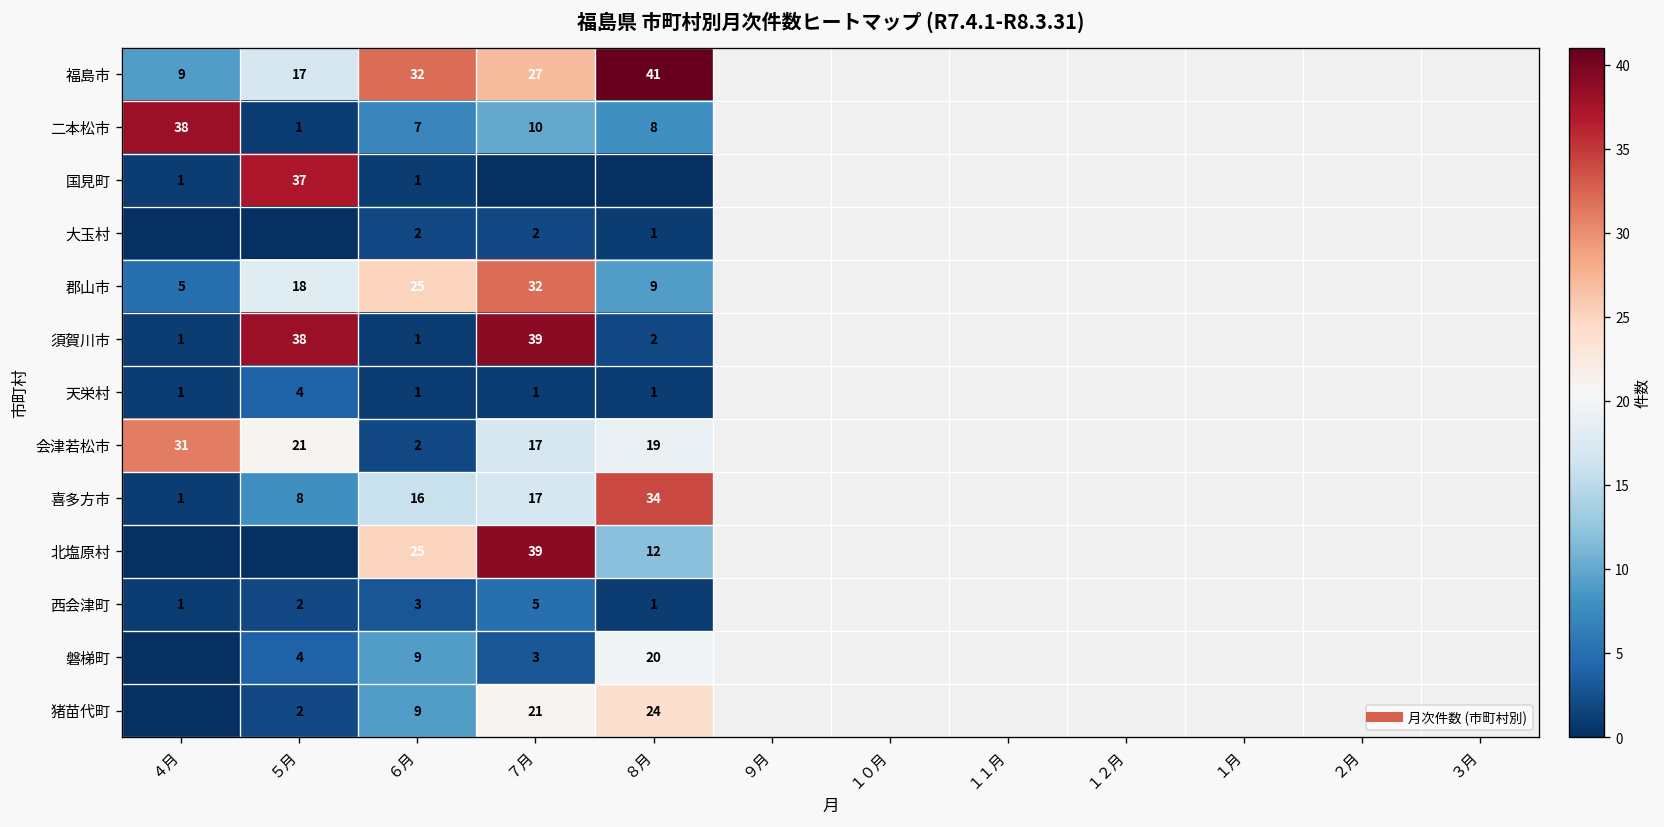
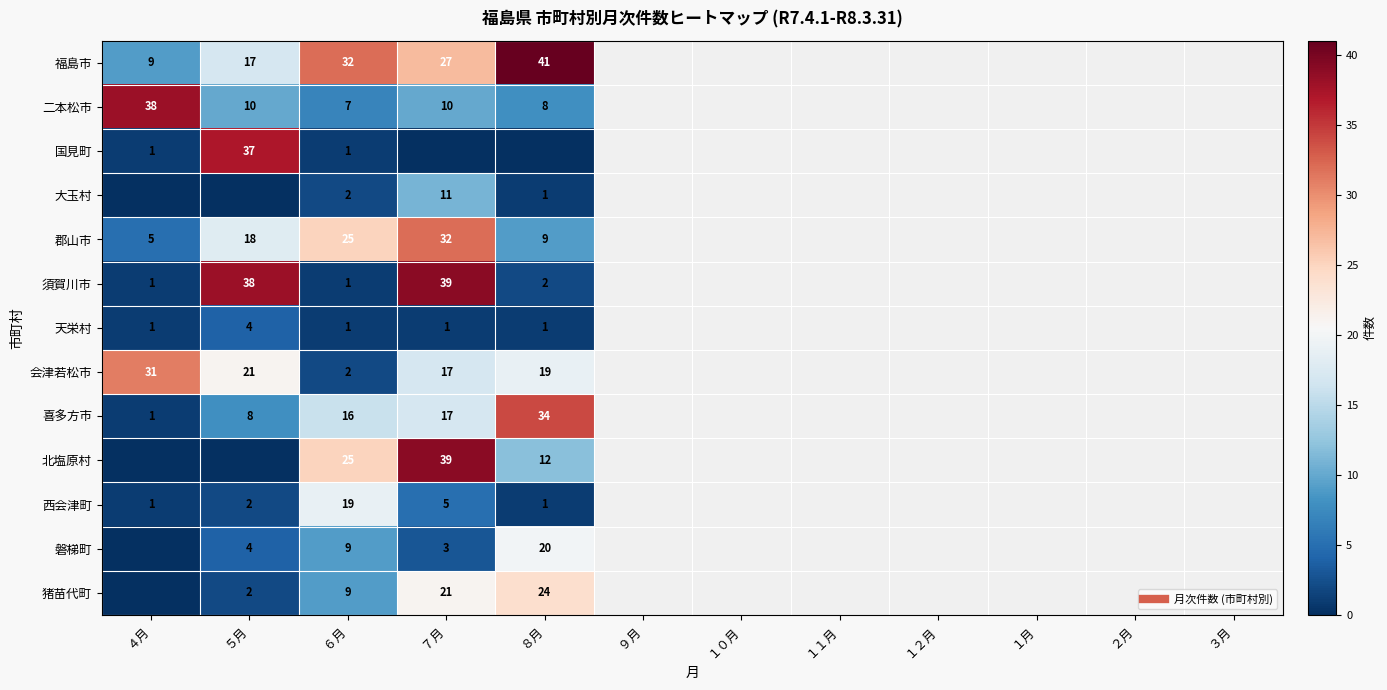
二本松市, ５月: 1 -> 10
大玉村, ７月: 2 -> 11
西会津町, ６月: 3 -> 19
